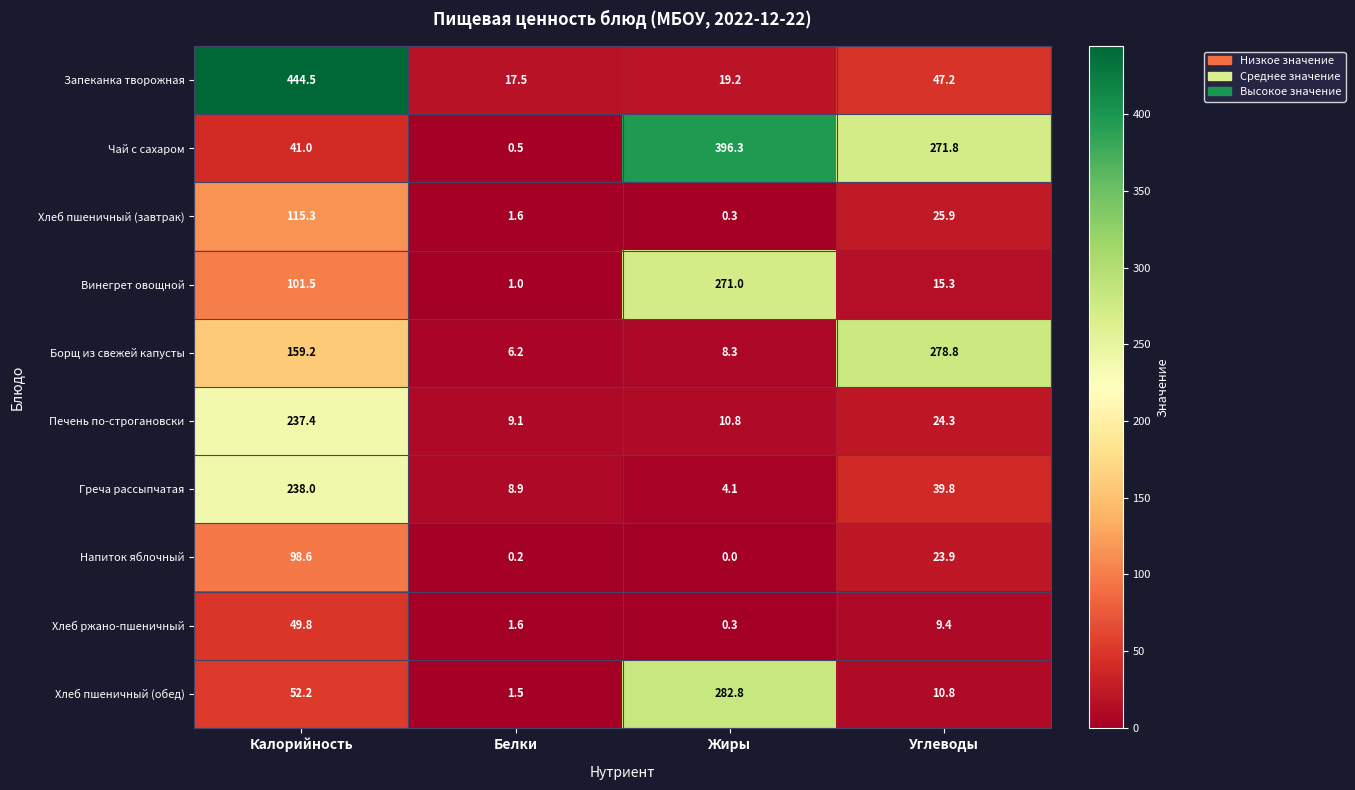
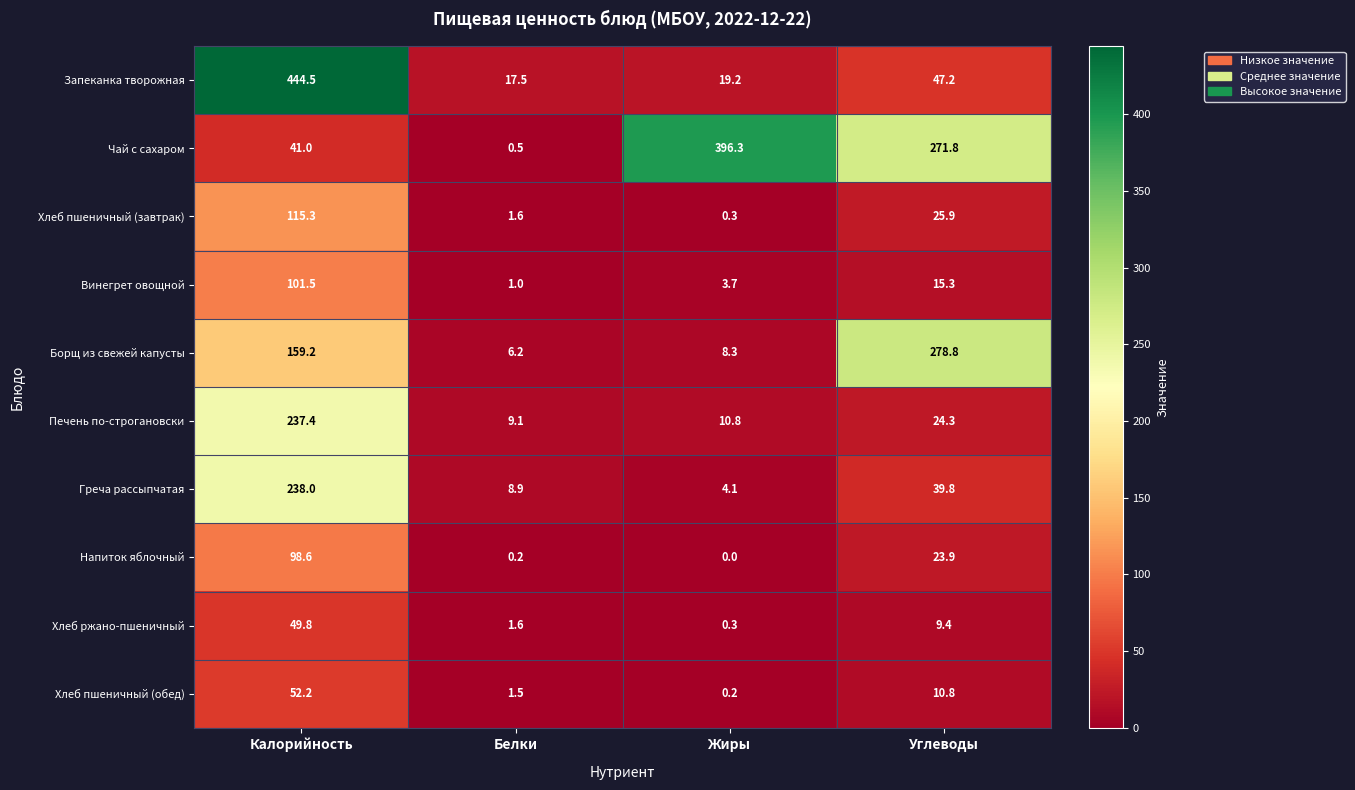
Винегрет овощной, Жиры: 271.0 -> 3.7
Хлеб пшеничный (обед), Жиры: 282.8 -> 0.2
